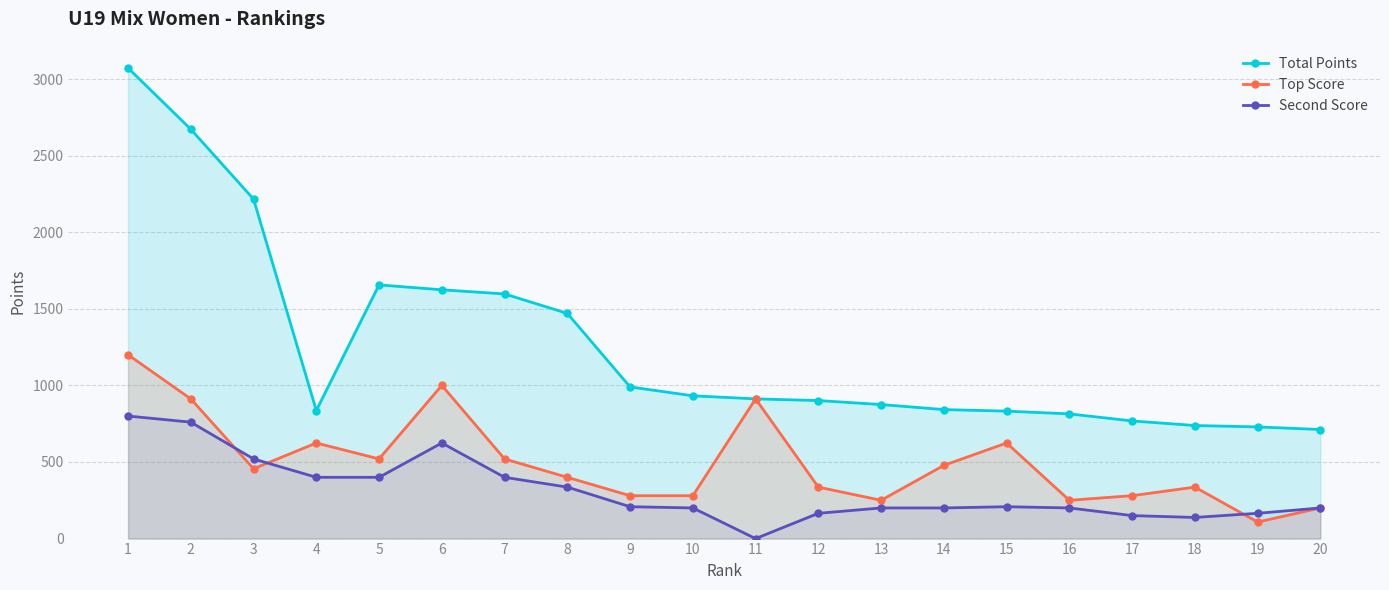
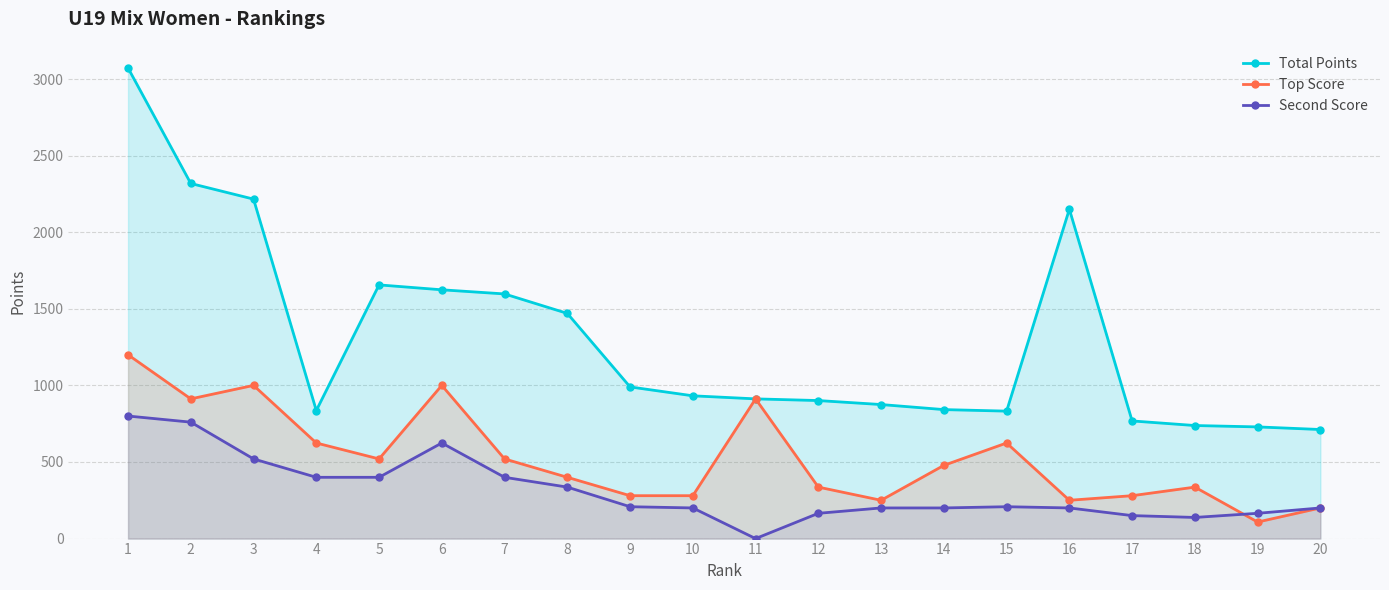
Total Points, 2: 2670 -> 2320
Top Score, 3: 460 -> 1000
Total Points, 16: 810 -> 2150
